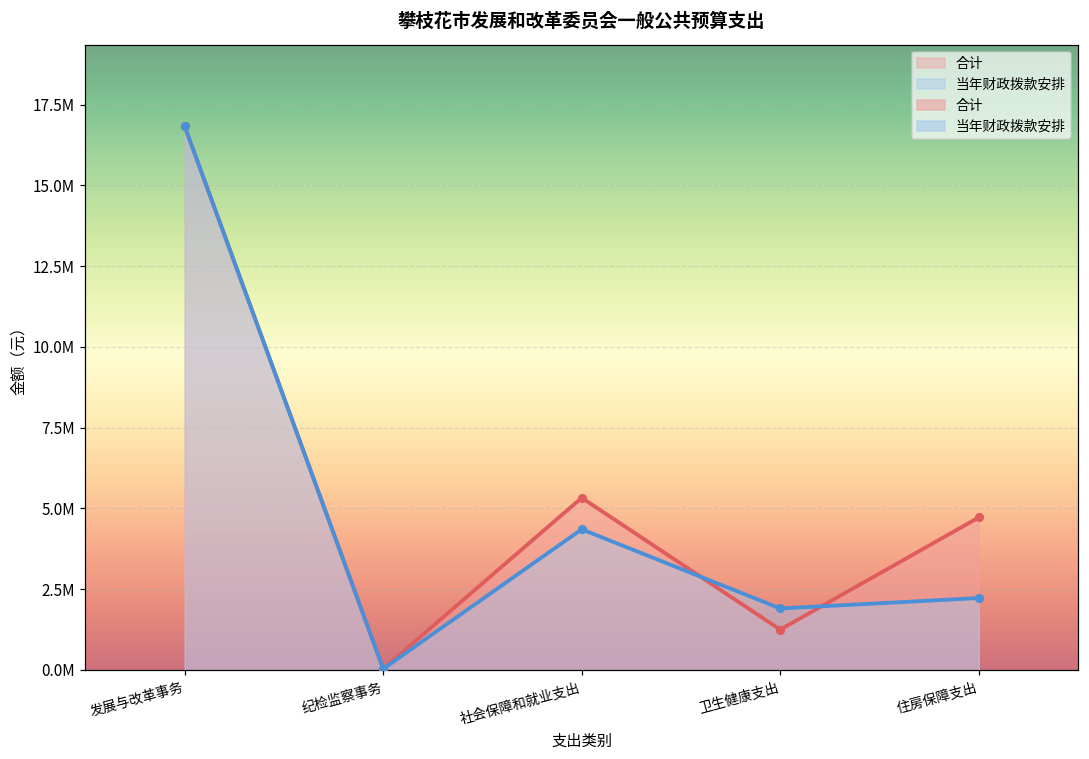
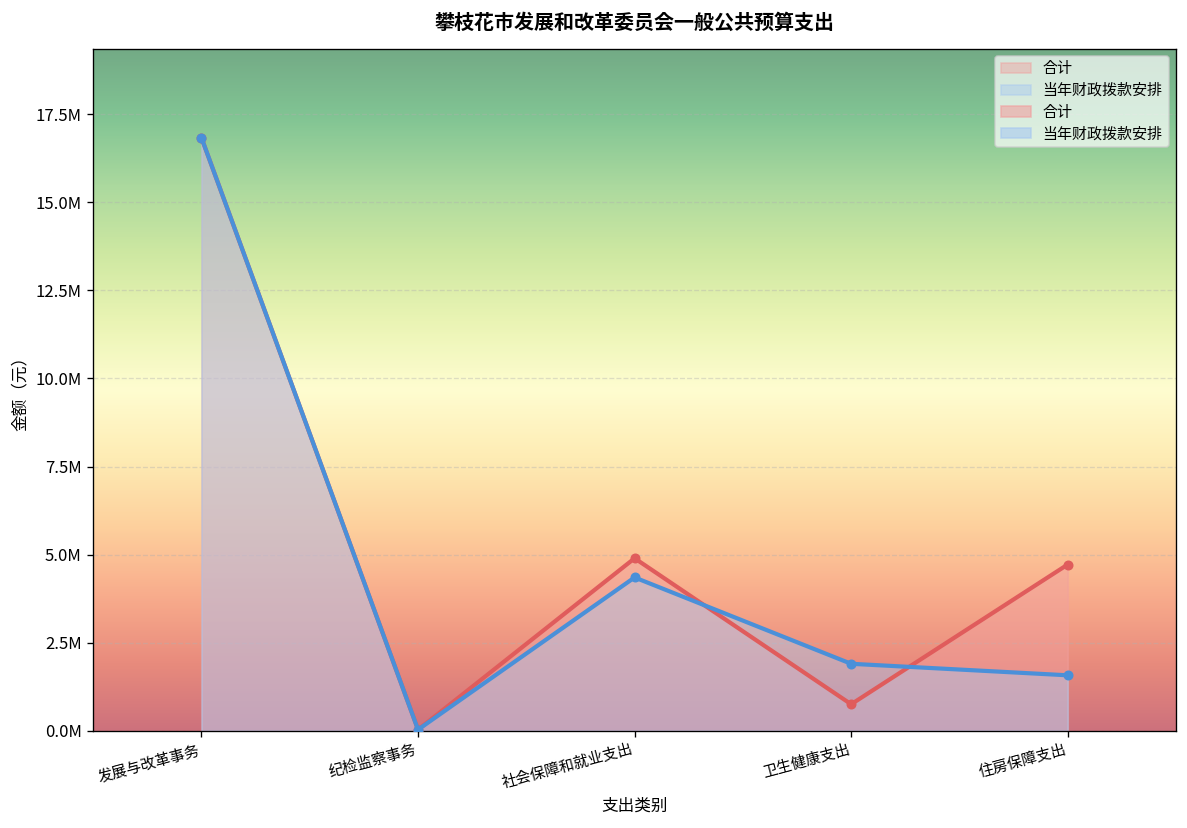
合计, 社会保障和就业支出: 5300000 -> 4900000
合计, 卫生健康支出: 1200000 -> 800000
当年财政拨款安排, 住房保障支出: 2200000 -> 1600000
